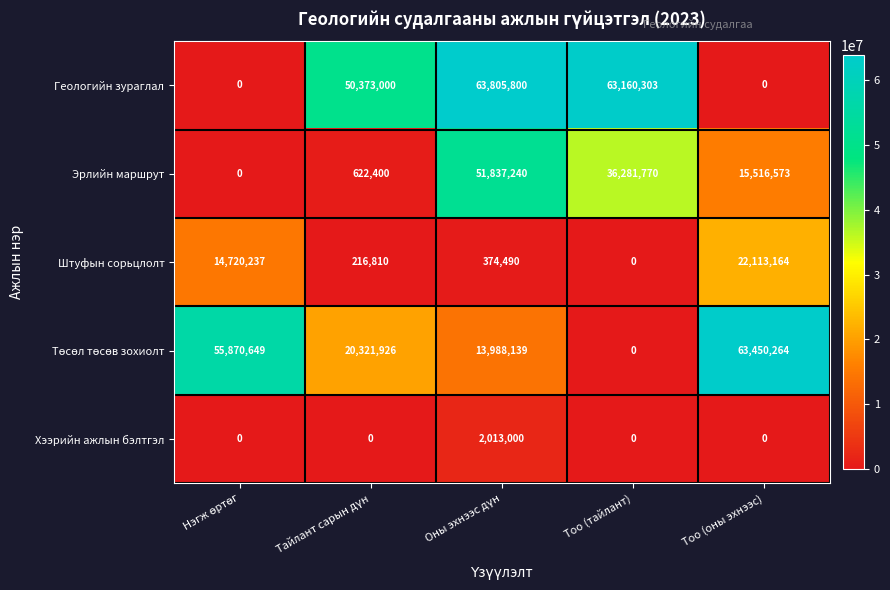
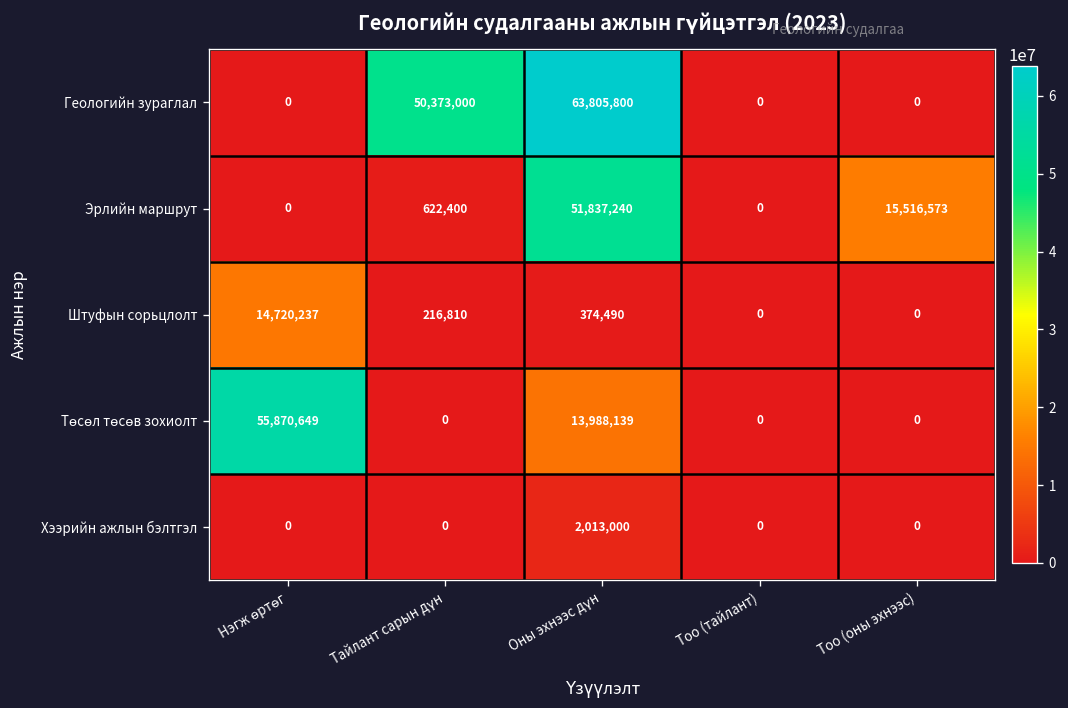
Геологийн зураглал, Тоо (тайлант): 63,160,303 -> 0
Эрлийн маршрут, Тоо (тайлант): 36,281,770 -> 0
Штуфын сорьцлолт, Тоо (оны эхнээс): 22,113,164 -> 0
Төсөл төсөв зохиолт, Тайлант сарын дүн: 20,321,926 -> 0
Төсөл төсөв зохиолт, Тоо (оны эхнээс): 63,450,264 -> 0
